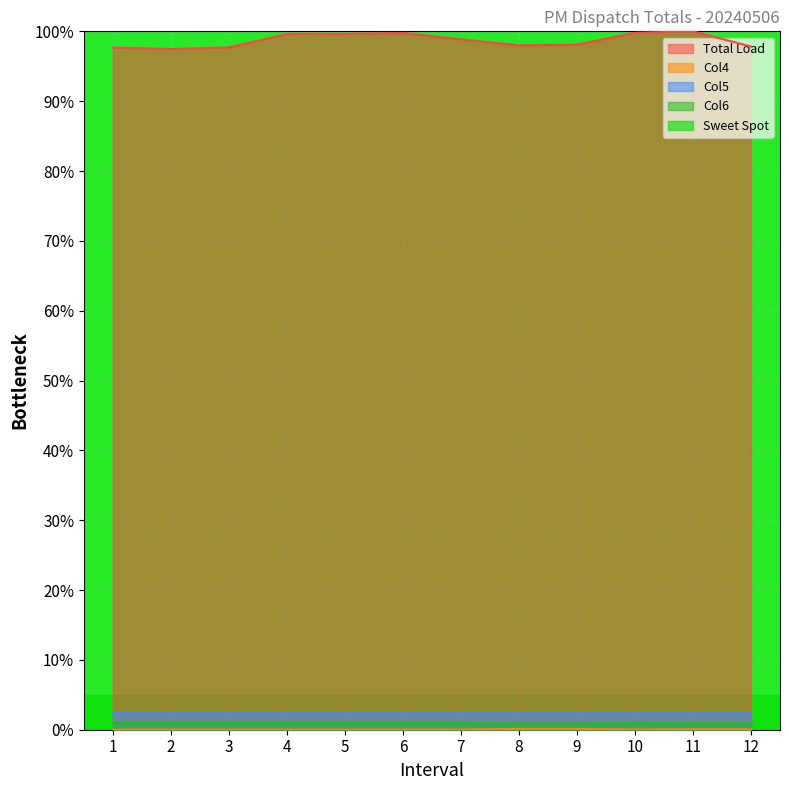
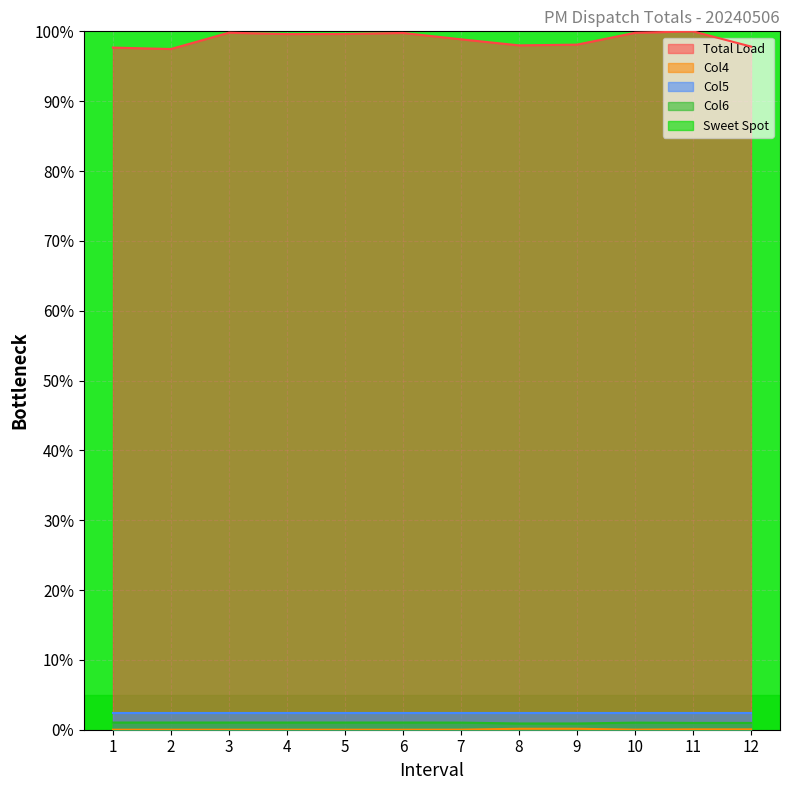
Total Load, 3: 98% -> 100%
